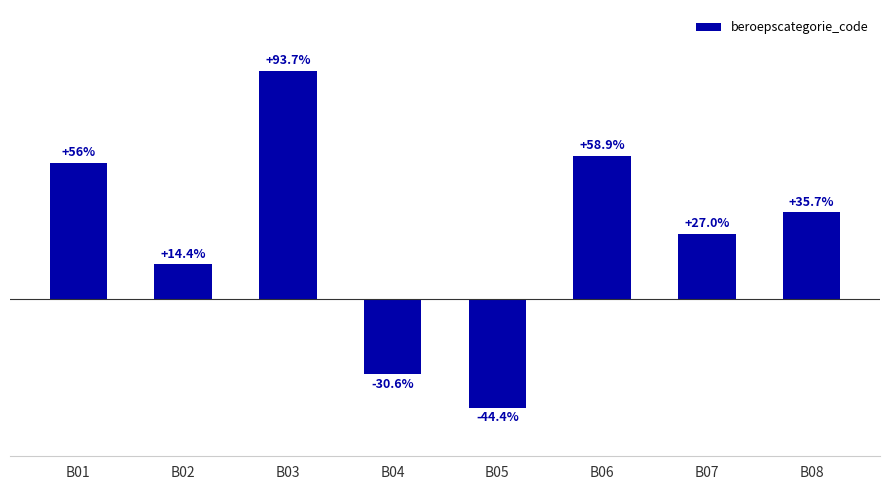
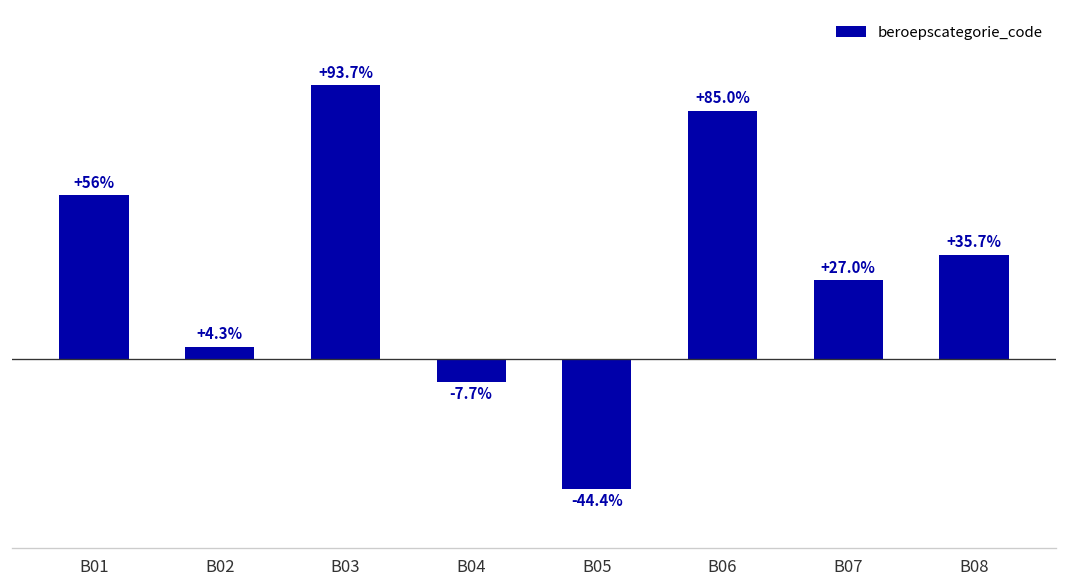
B02: +14.4% -> +4.3%
B04: -30.6% -> -7.7%
B06: +58.9% -> +85.0%
